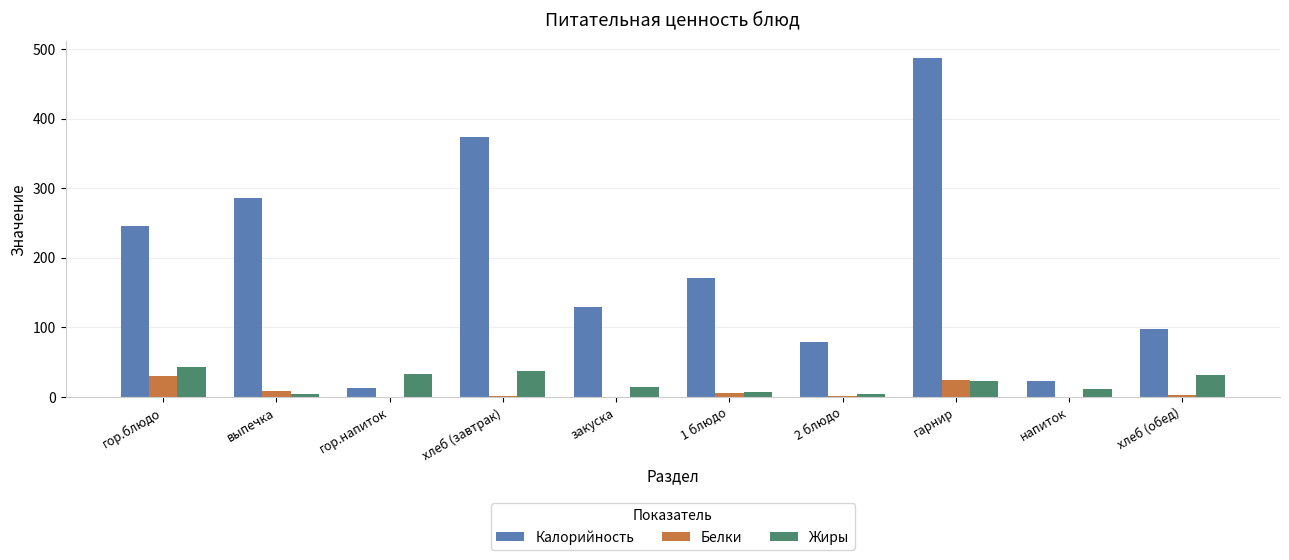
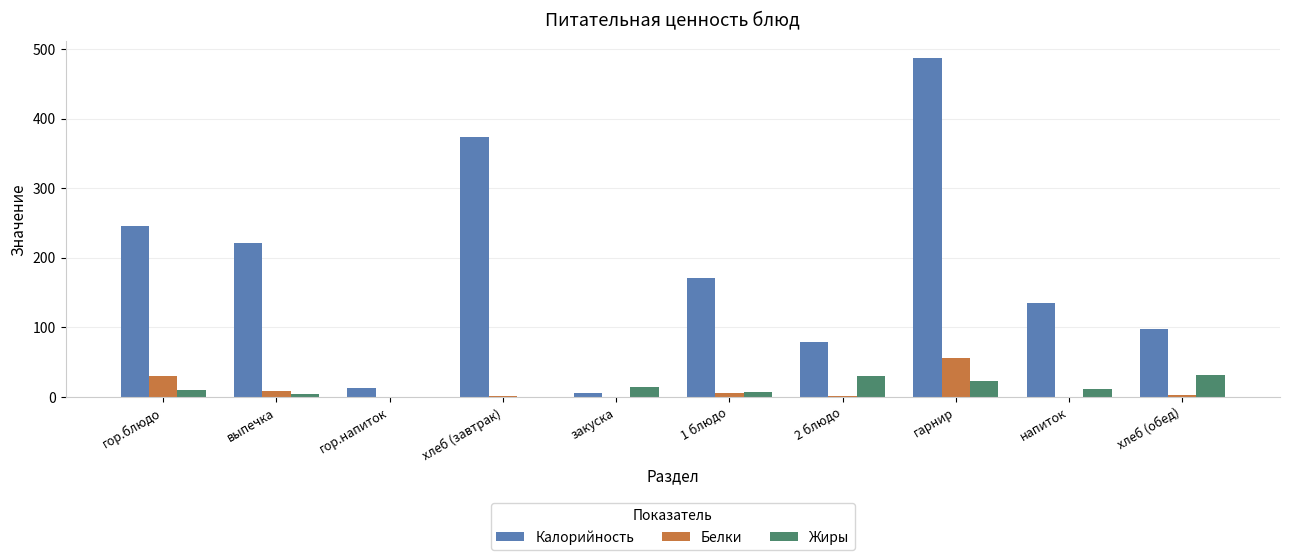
Жиры, гор.блюдо: 40 -> 10
Калорийность, выпечка: 290 -> 220
Жиры, гор.напиток: 30 -> 0
Жиры, хлеб (завтрак): 40 -> 0
Калорийность, закуска: 130 -> 10
Жиры, 2 блюдо: 0 -> 30
Белки, гарнир: 20 -> 60
Калорийность, напиток: 20 -> 140
